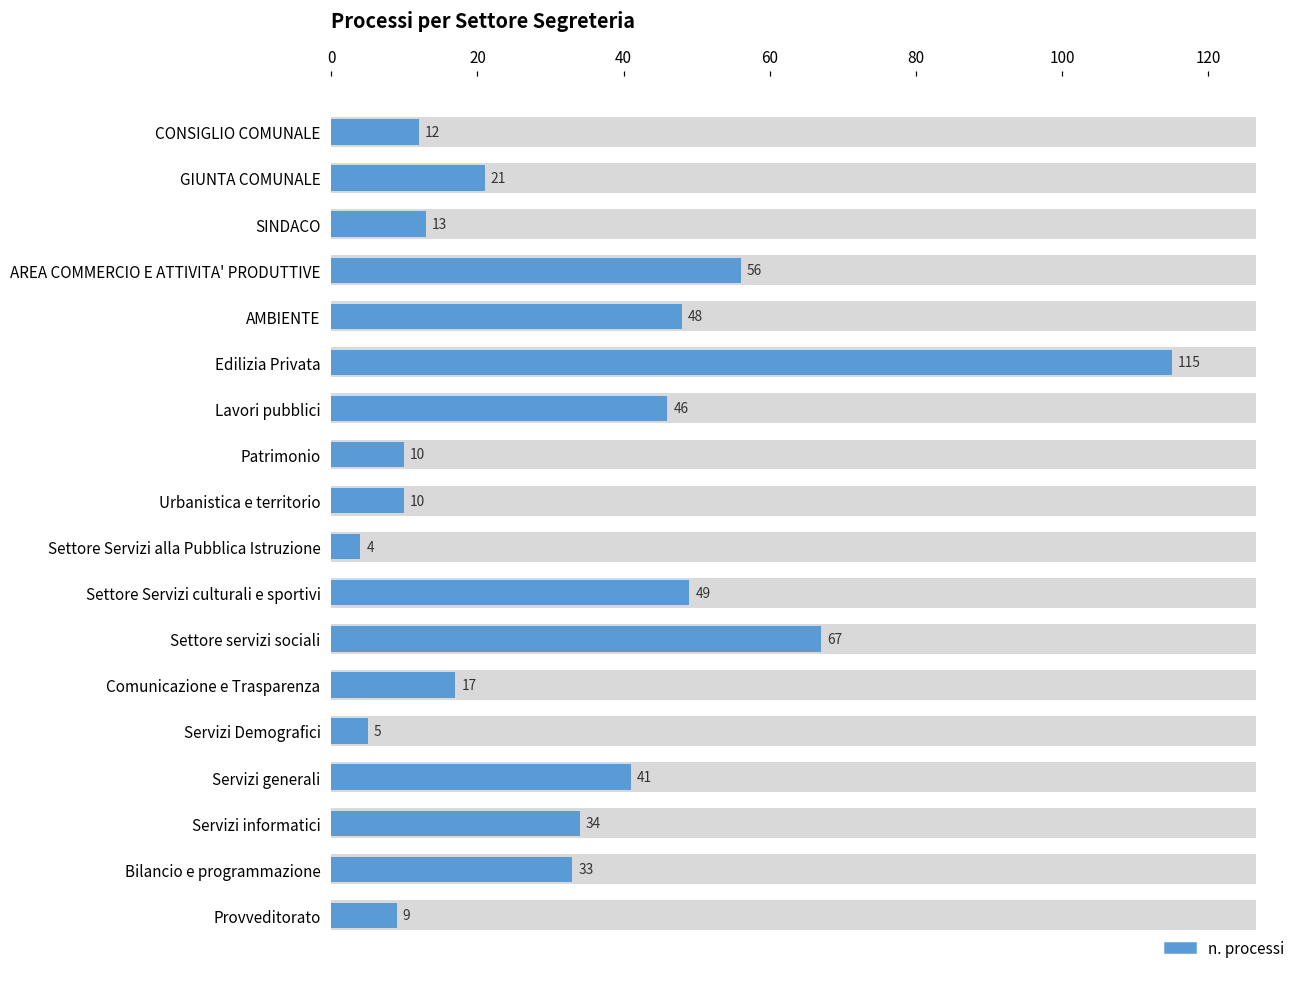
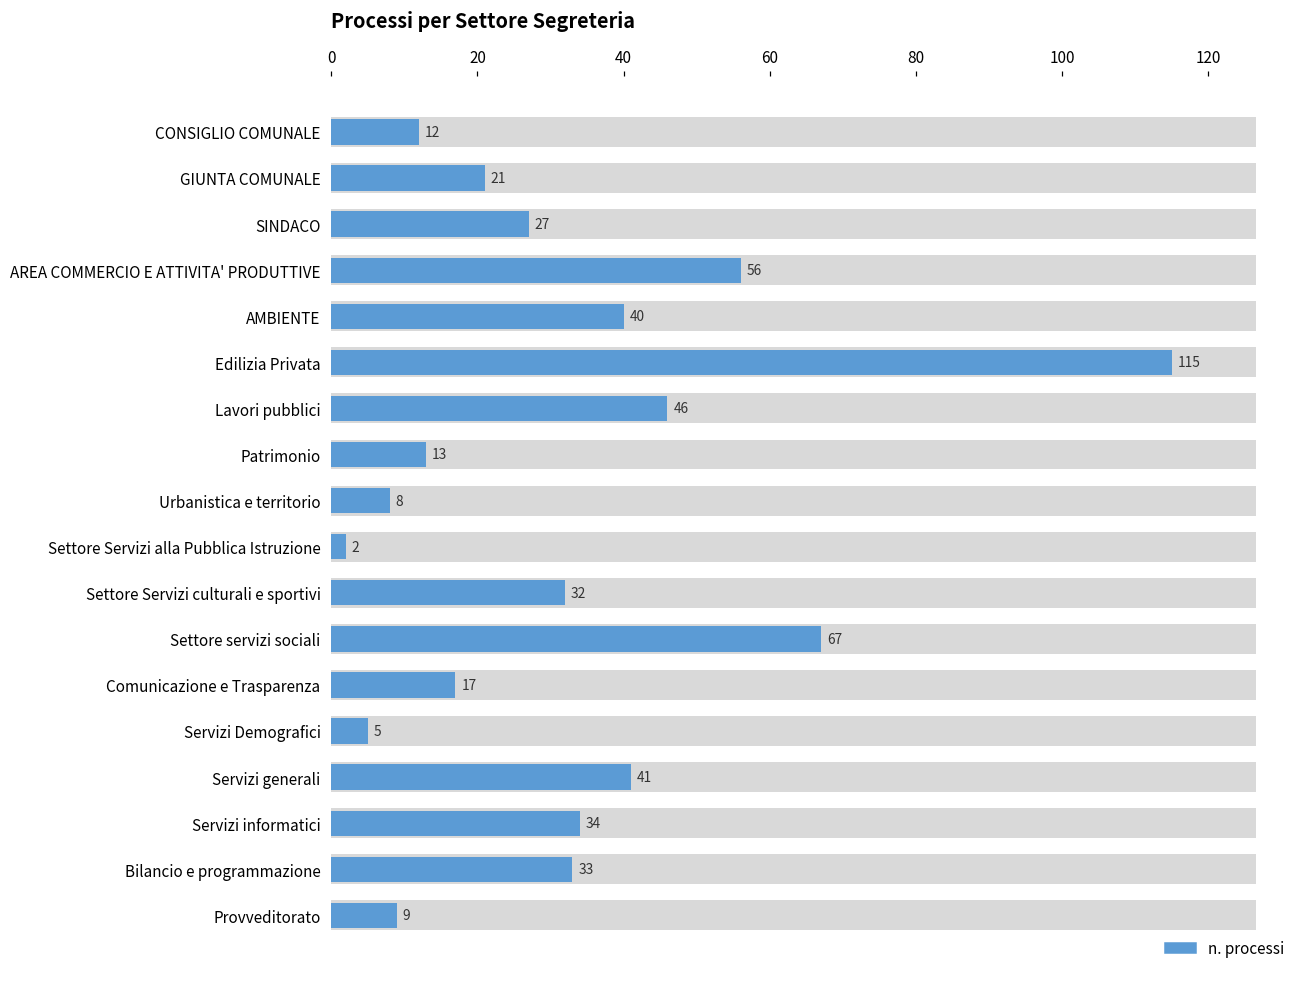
n. processi, SINDACO: 13 -> 27
n. processi, AMBIENTE: 48 -> 40
n. processi, Patrimonio: 10 -> 13
n. processi, Urbanistica e territorio: 10 -> 8
n. processi, Settore Servizi alla Pubblica Istruzione: 4 -> 2
n. processi, Settore Servizi culturali e sportivi: 49 -> 32
